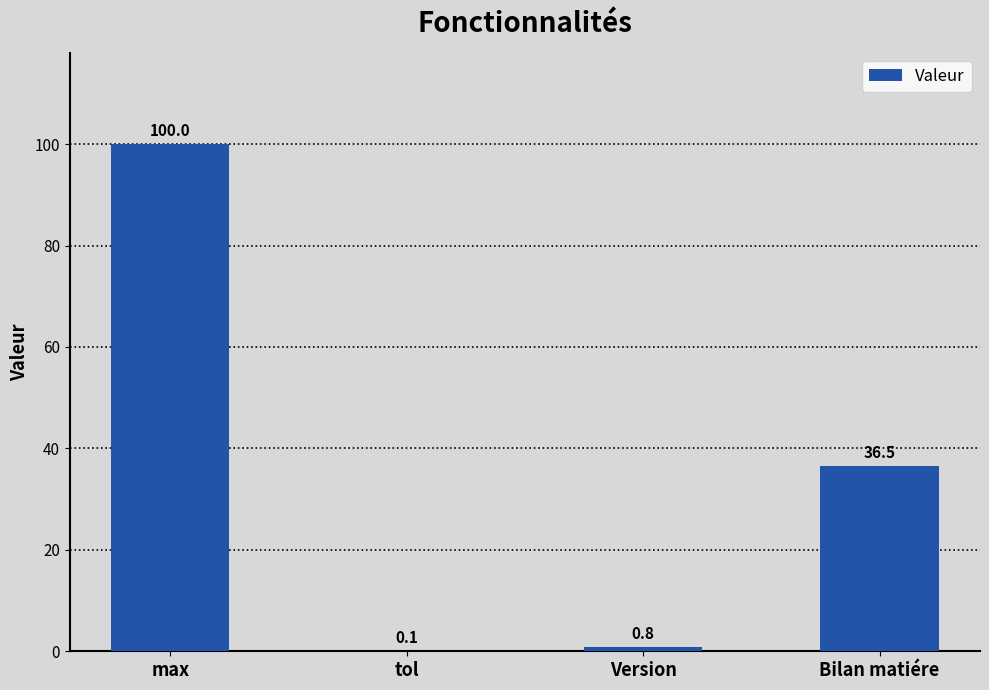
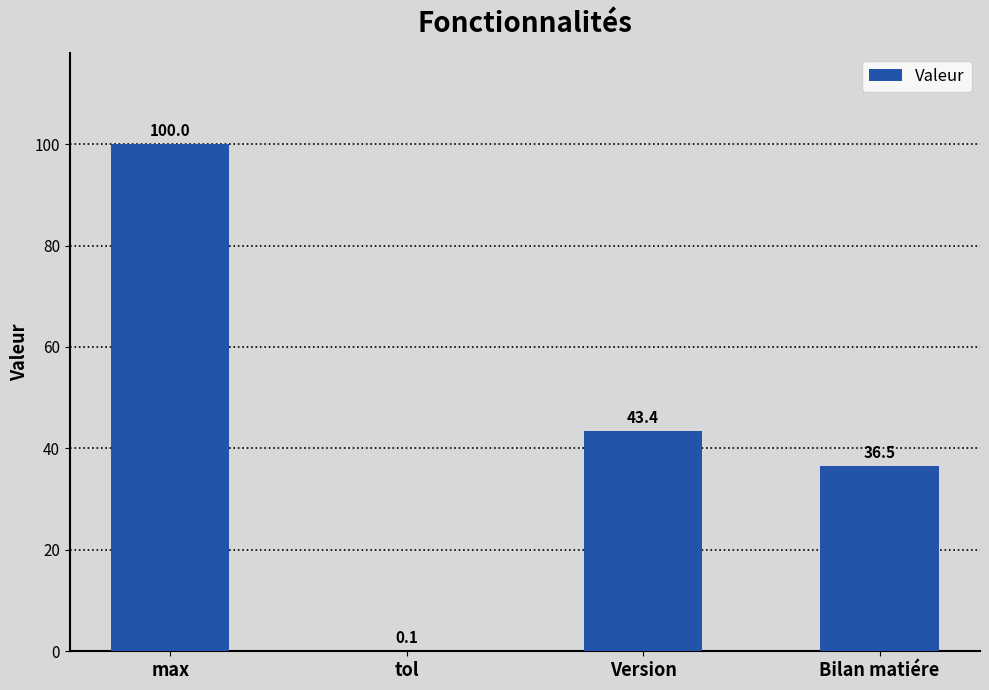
Version: 0.8 -> 43.4
